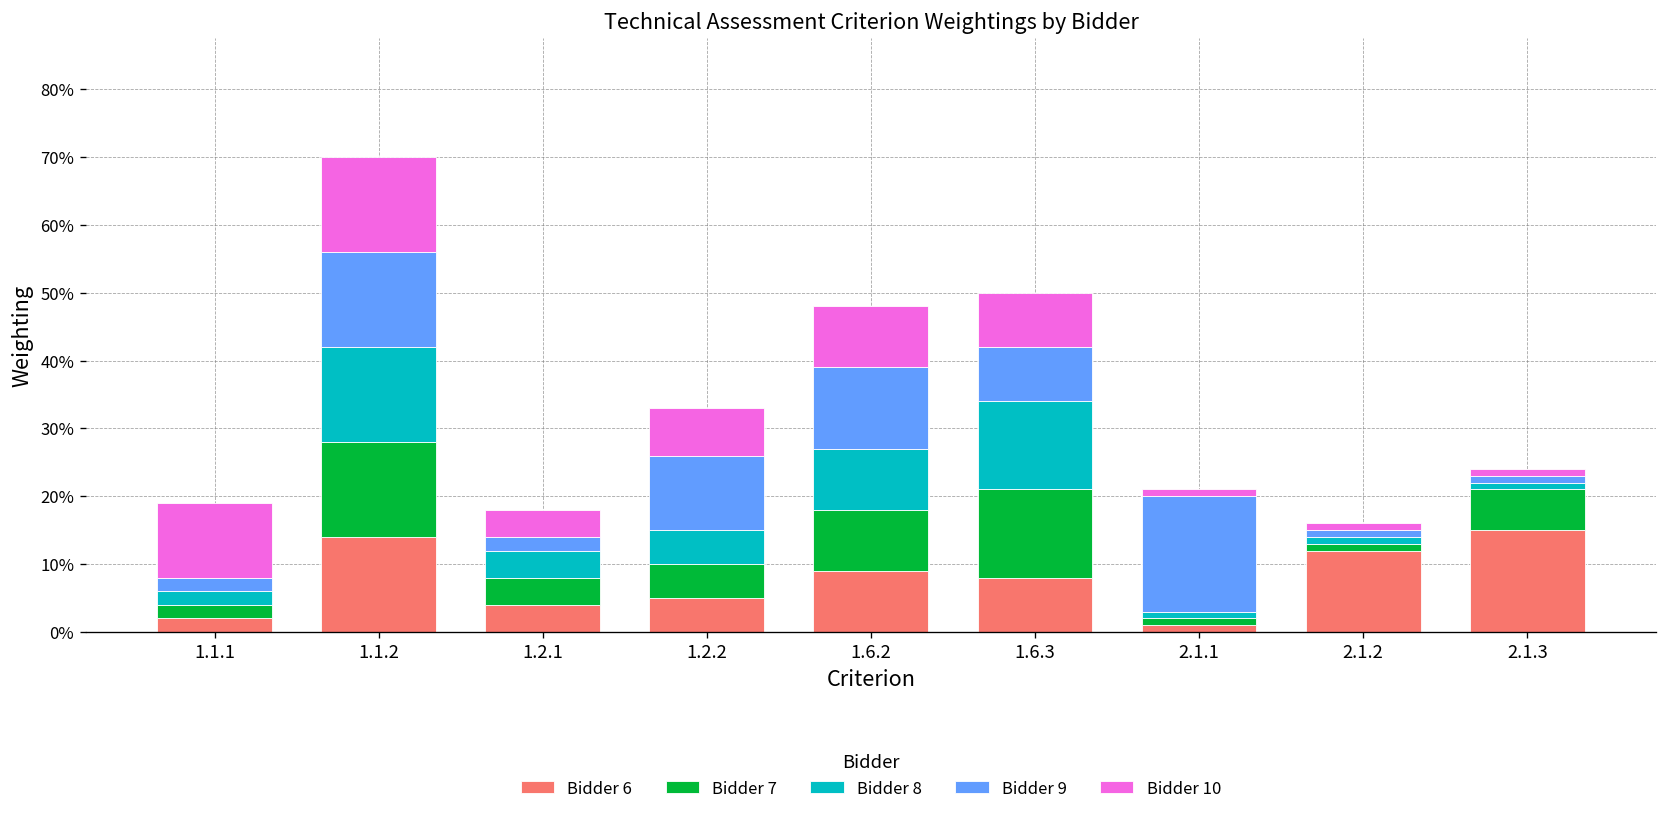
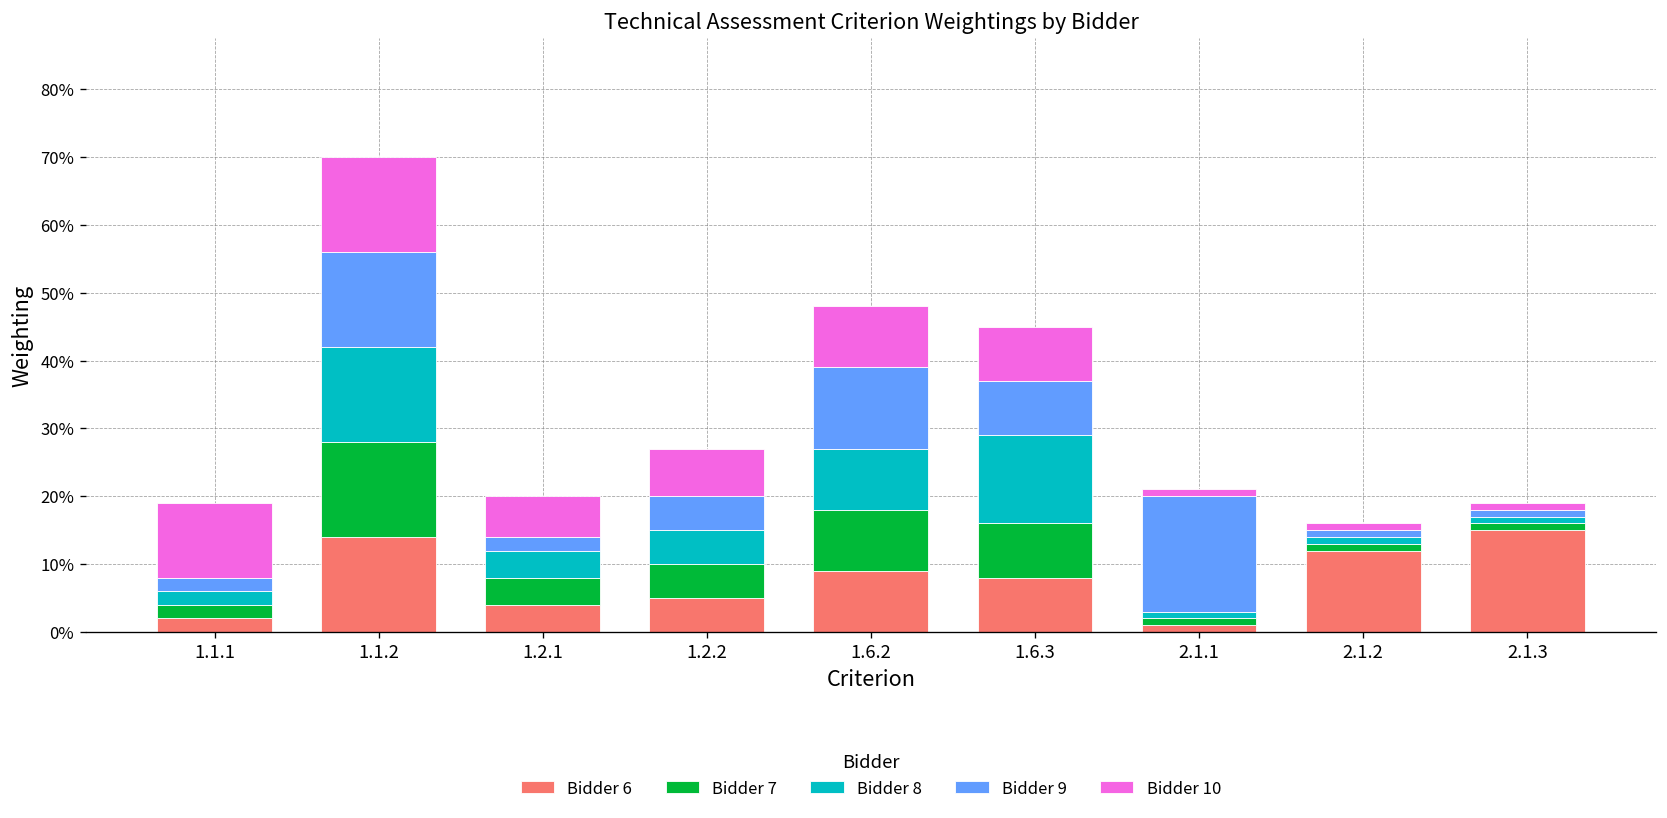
Bidder 10, 1.2.1: 4% -> 6%
Bidder 9, 1.2.2: 11% -> 5%
Bidder 7, 1.6.3: 13% -> 8%
Bidder 7, 2.1.3: 6% -> 1%
